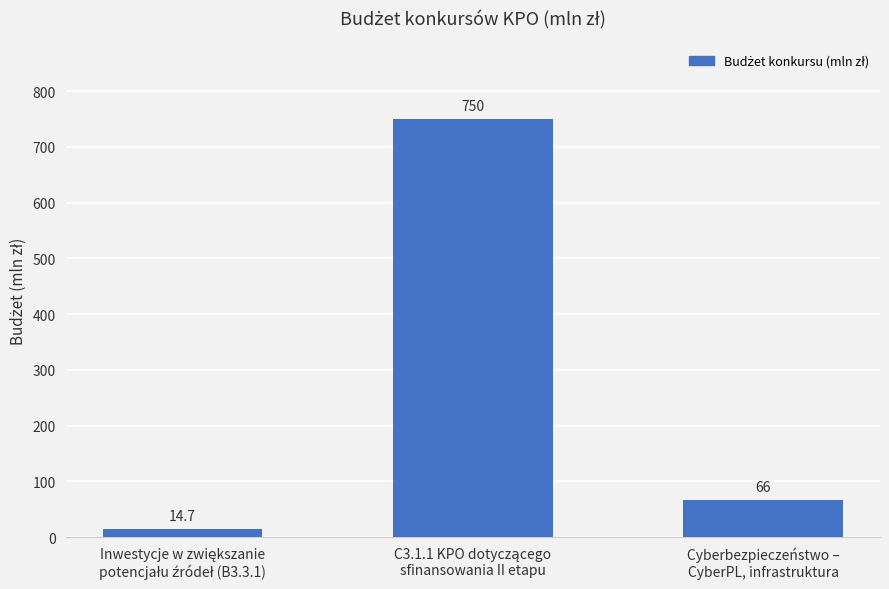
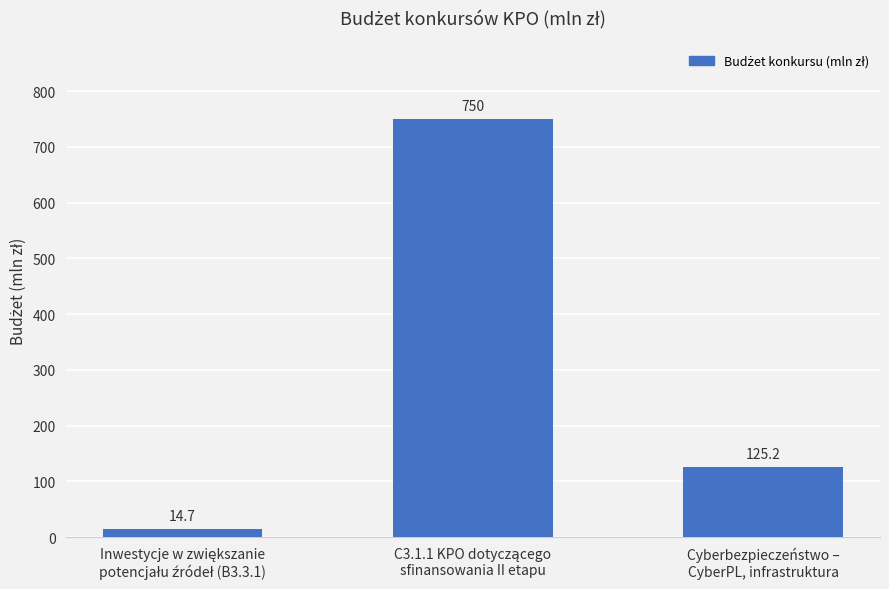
Cyberbezpieczeństwo – CyberPL, infrastruktura: 66 -> 125.2
